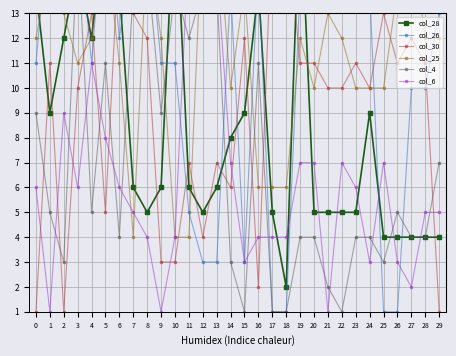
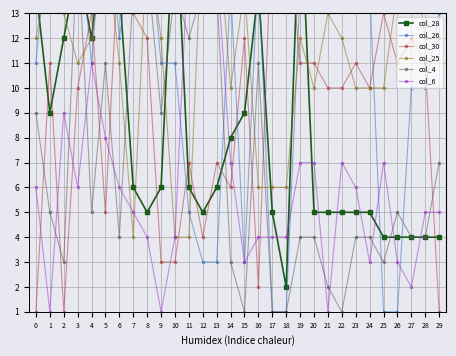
col_28, 24: 9 -> 5
